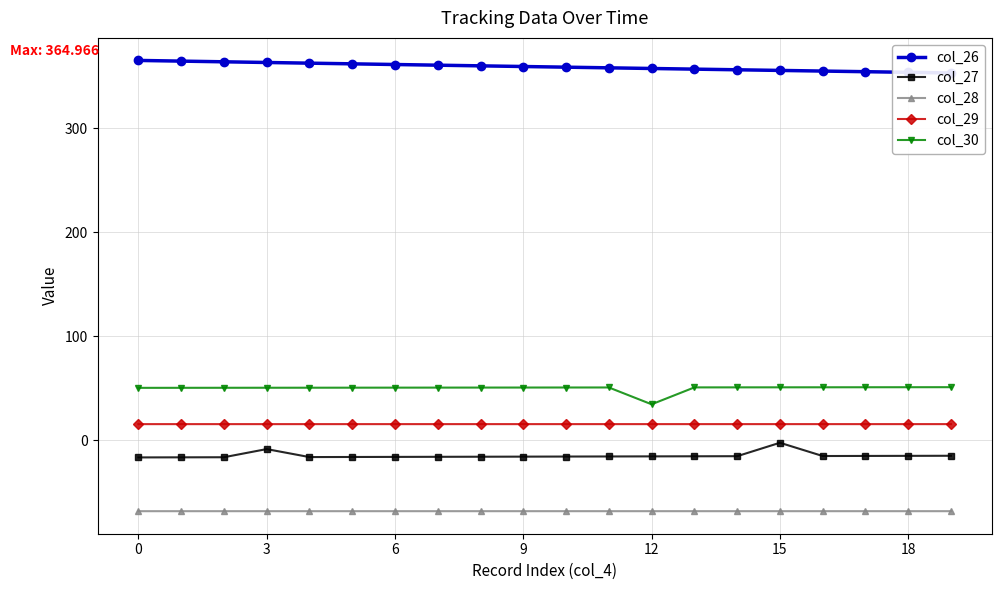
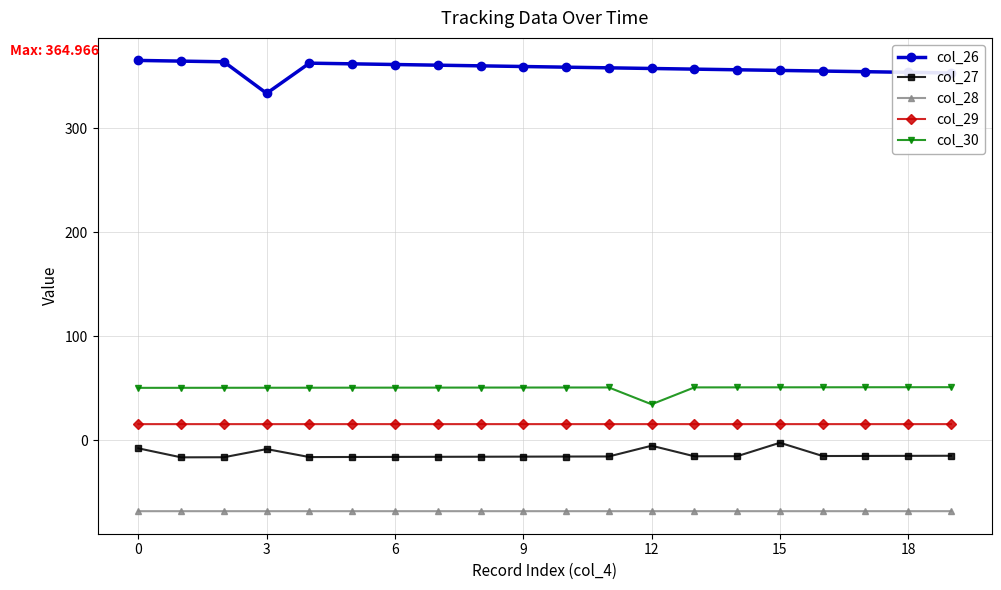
col_27, 0: -16 -> -8
col_26, 3: 363 -> 333
col_27, 12: -15 -> -5
